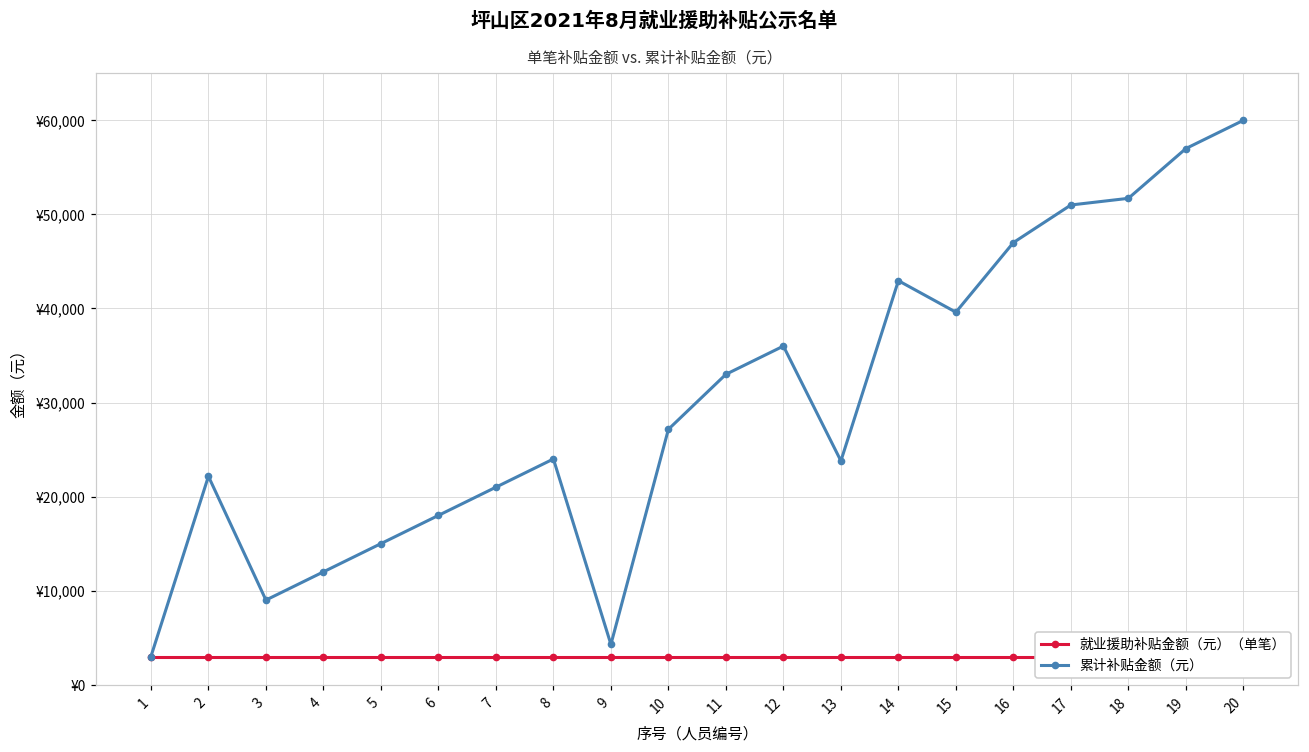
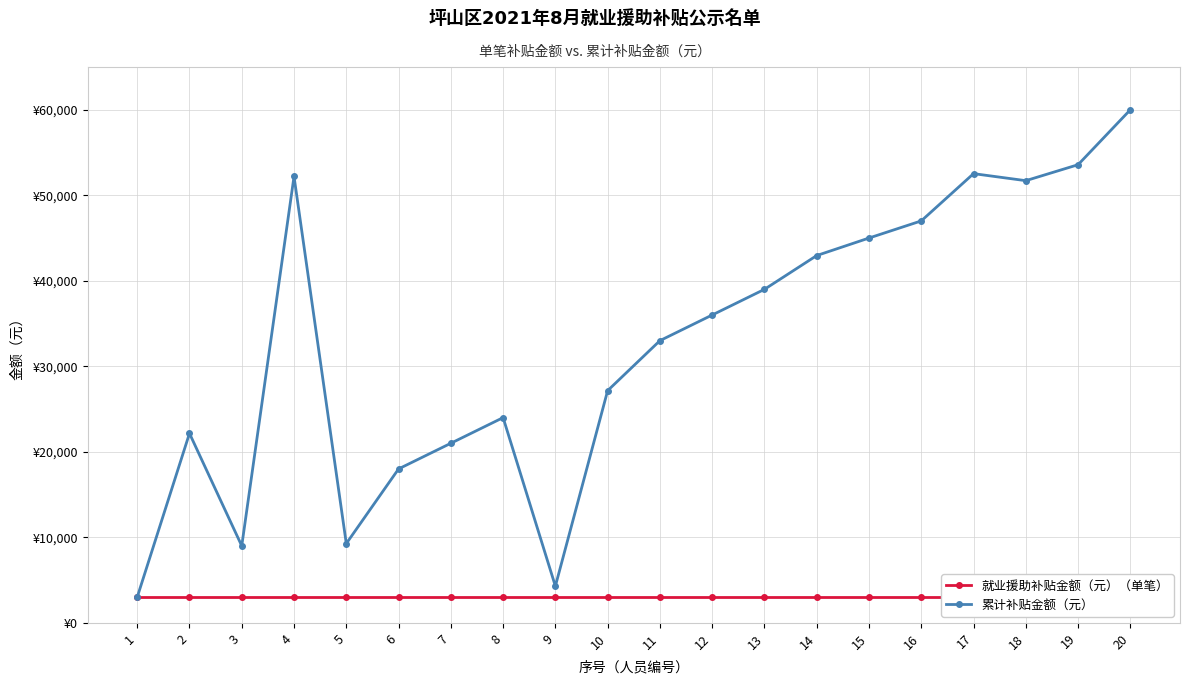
累计补贴金额（元）, 4: ¥12,000 -> ¥52,000
累计补贴金额（元）, 5: ¥15,000 -> ¥9,000
累计补贴金额（元）, 13: ¥24,000 -> ¥39,000
累计补贴金额（元）, 15: ¥40,000 -> ¥45,000
累计补贴金额（元）, 17: ¥51,000 -> ¥53,000
累计补贴金额（元）, 19: ¥57,000 -> ¥54,000
